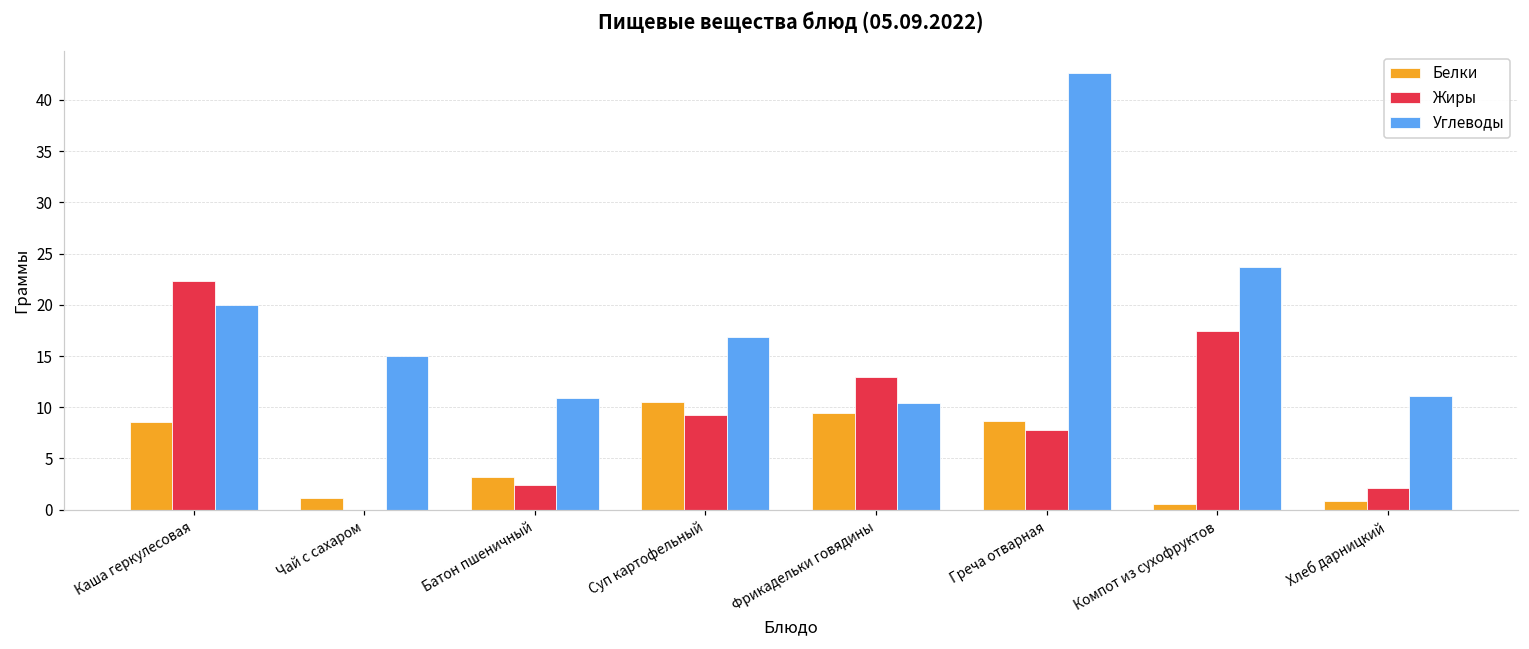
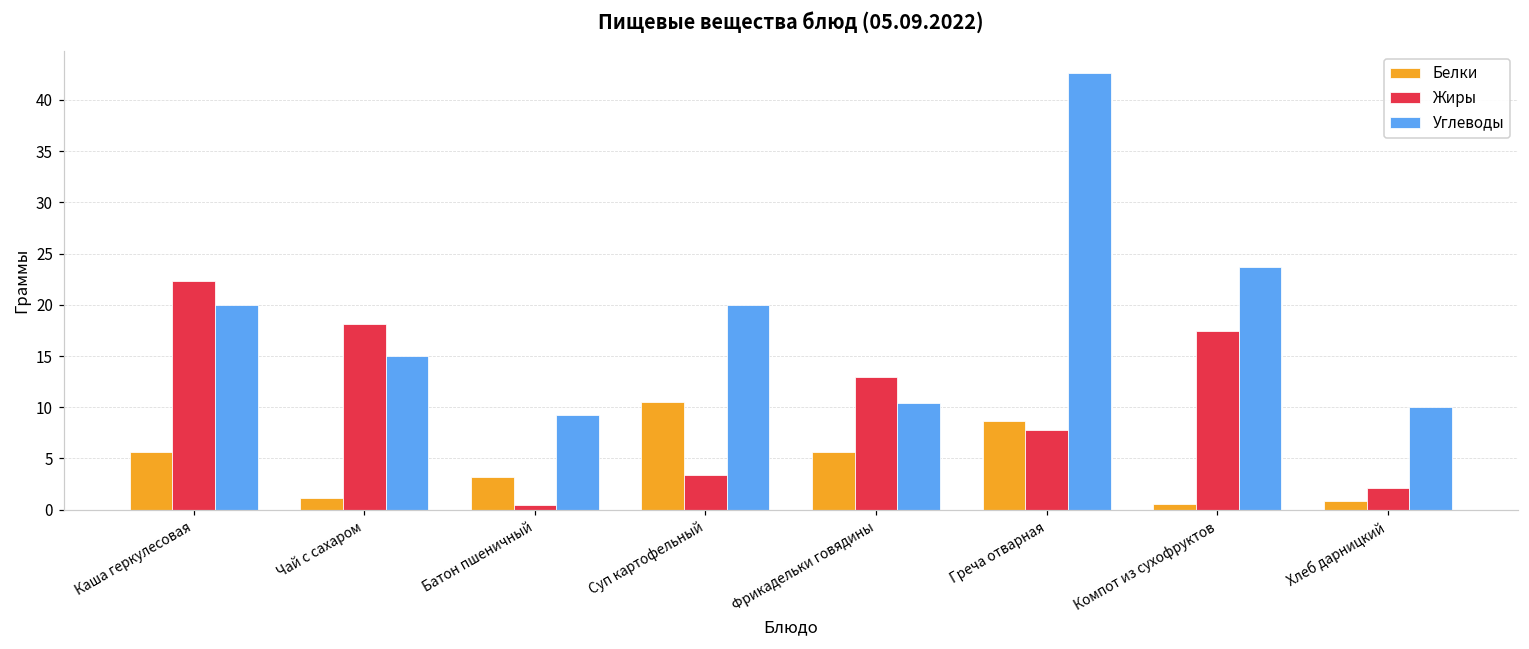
Белки, Каша геркулесовая: 9 -> 6
Жиры, Чай с сахаром: 0 -> 18
Жиры, Батон пшеничный: 2 -> 1
Углеводы, Батон пшеничный: 11 -> 9
Жиры, Суп картофельный: 9 -> 3
Углеводы, Суп картофельный: 17 -> 20
Белки, Фрикадельки говядины: 9 -> 6
Углеводы, Хлеб дарницкий: 11 -> 10
